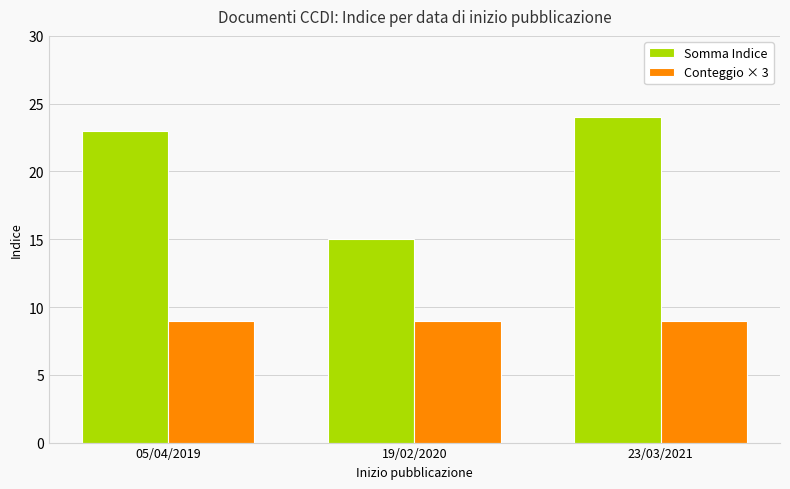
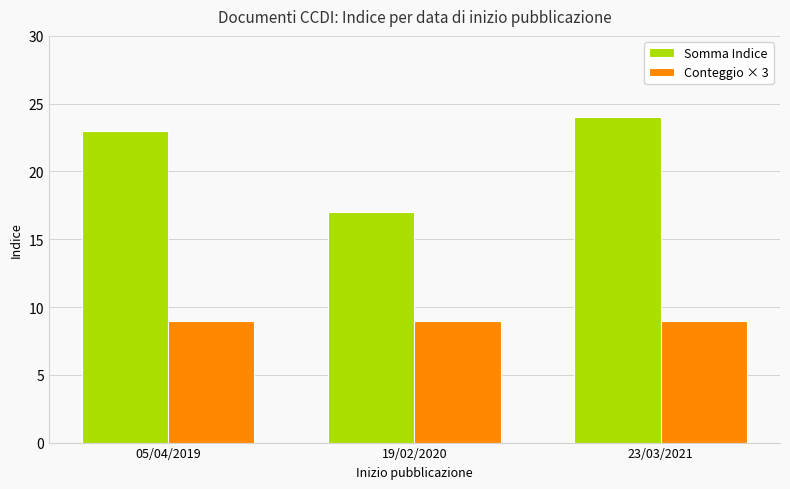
Somma Indice, 19/02/2020: 15 -> 17
